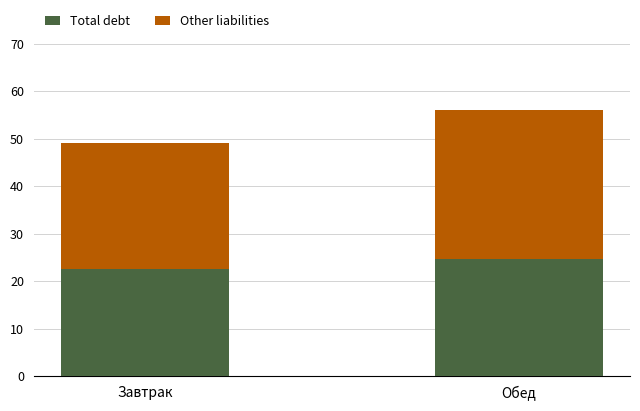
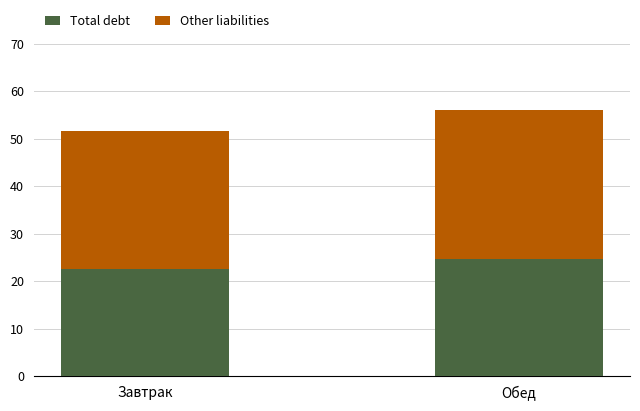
Other liabilities, Завтрак: 27 -> 29
